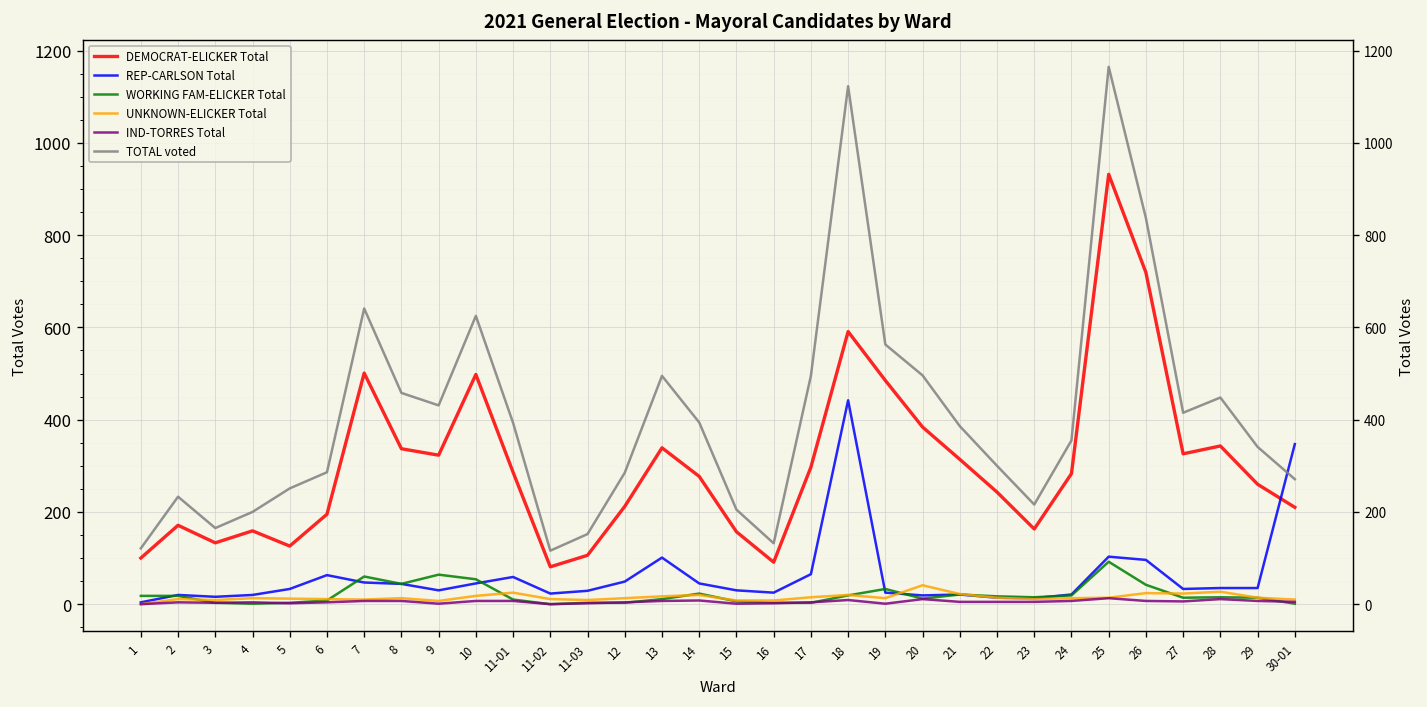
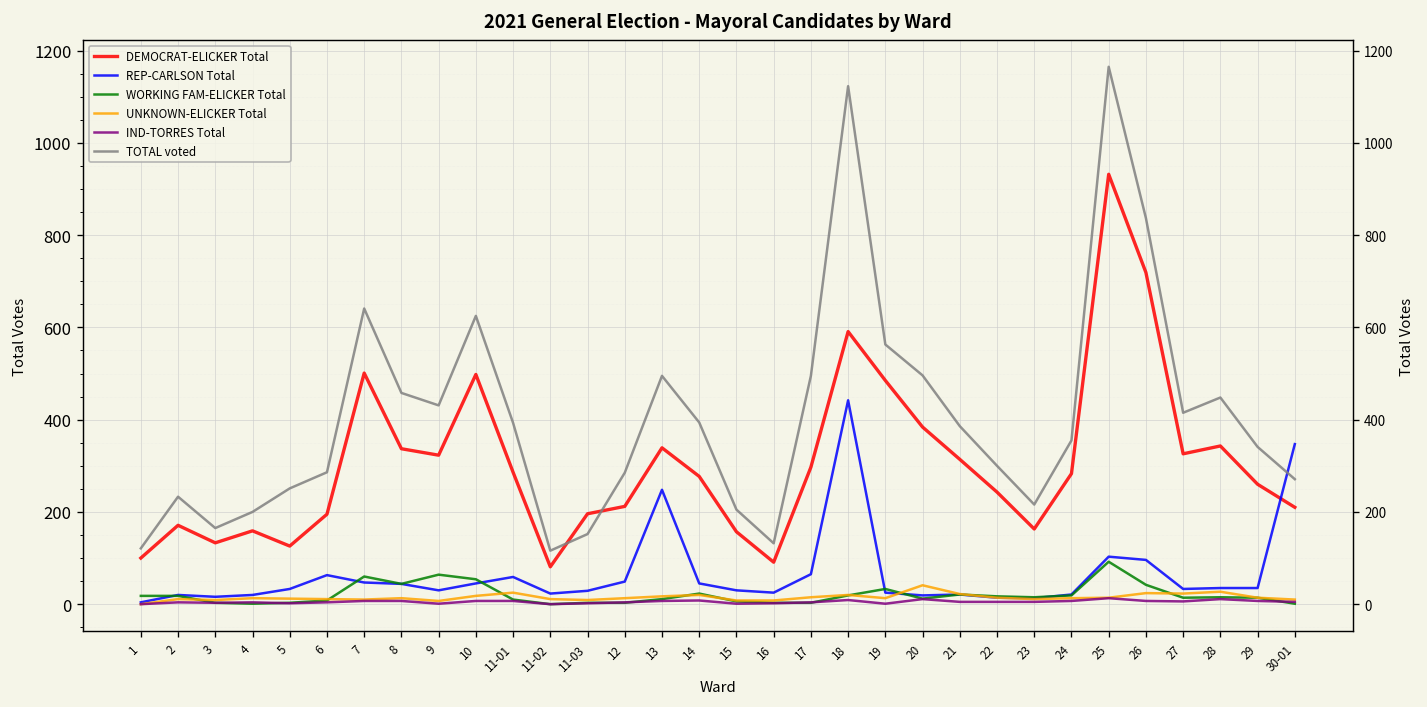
DEMOCRAT-ELICKER Total, 11-03: 110 -> 200
REP-CARLSON Total, 13: 100 -> 250
